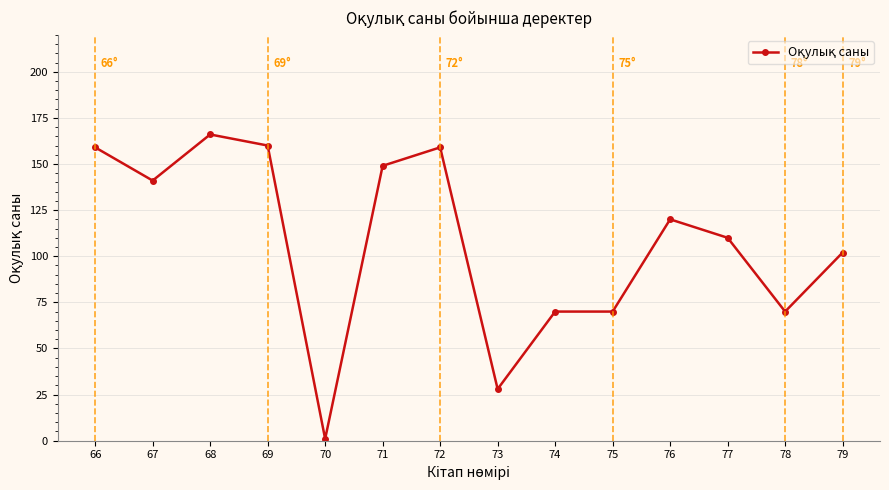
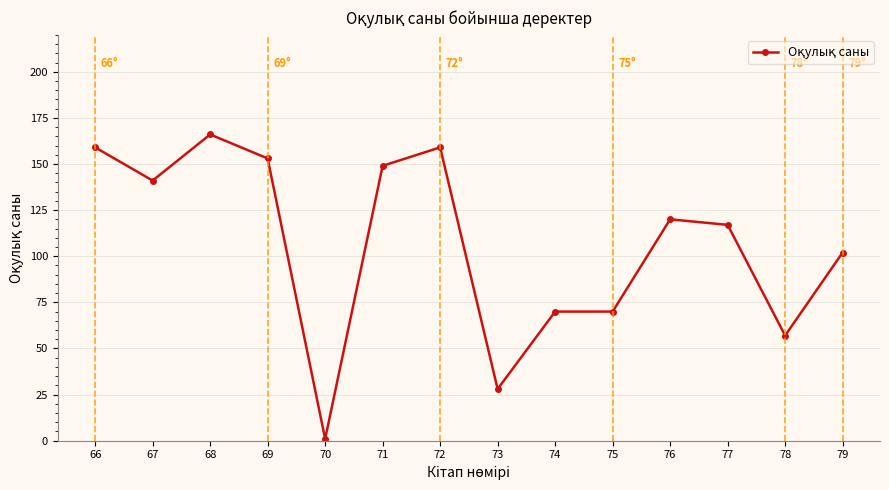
69: 160 -> 153
77: 110 -> 117
78: 70 -> 57
